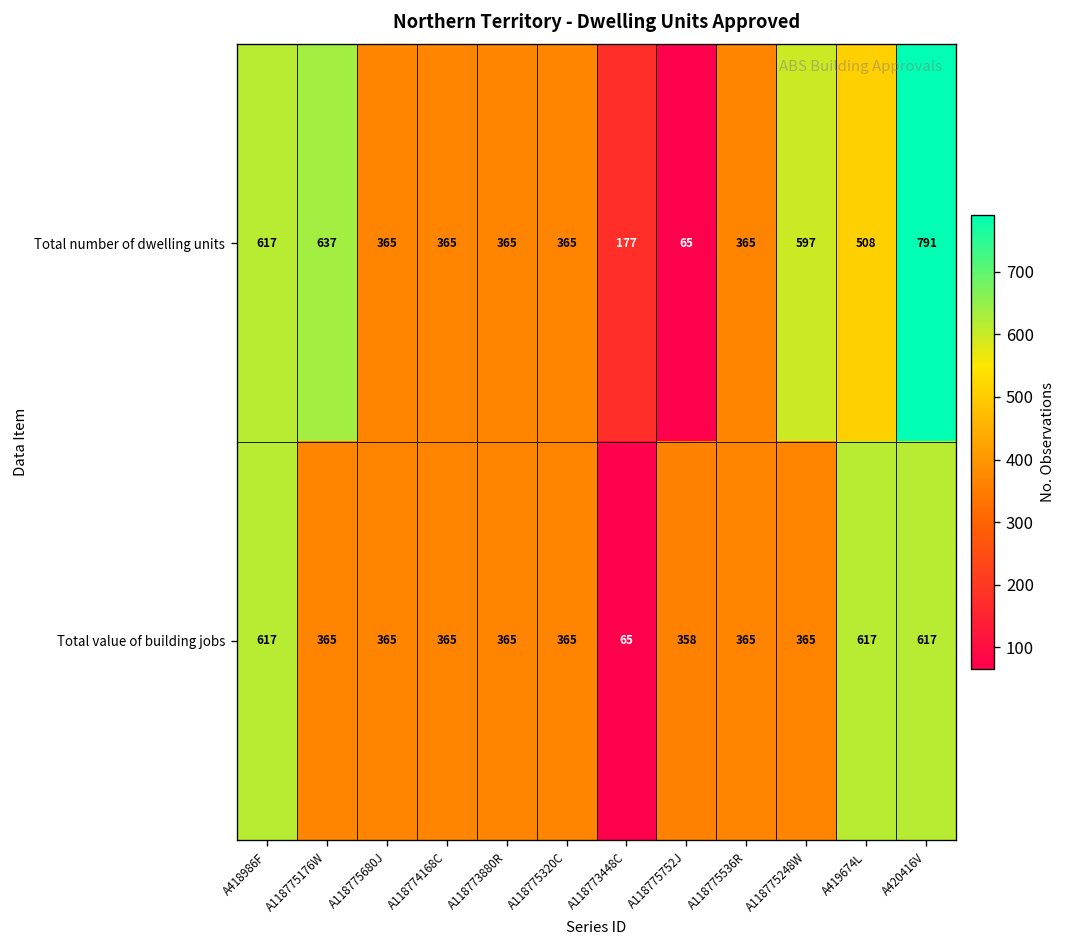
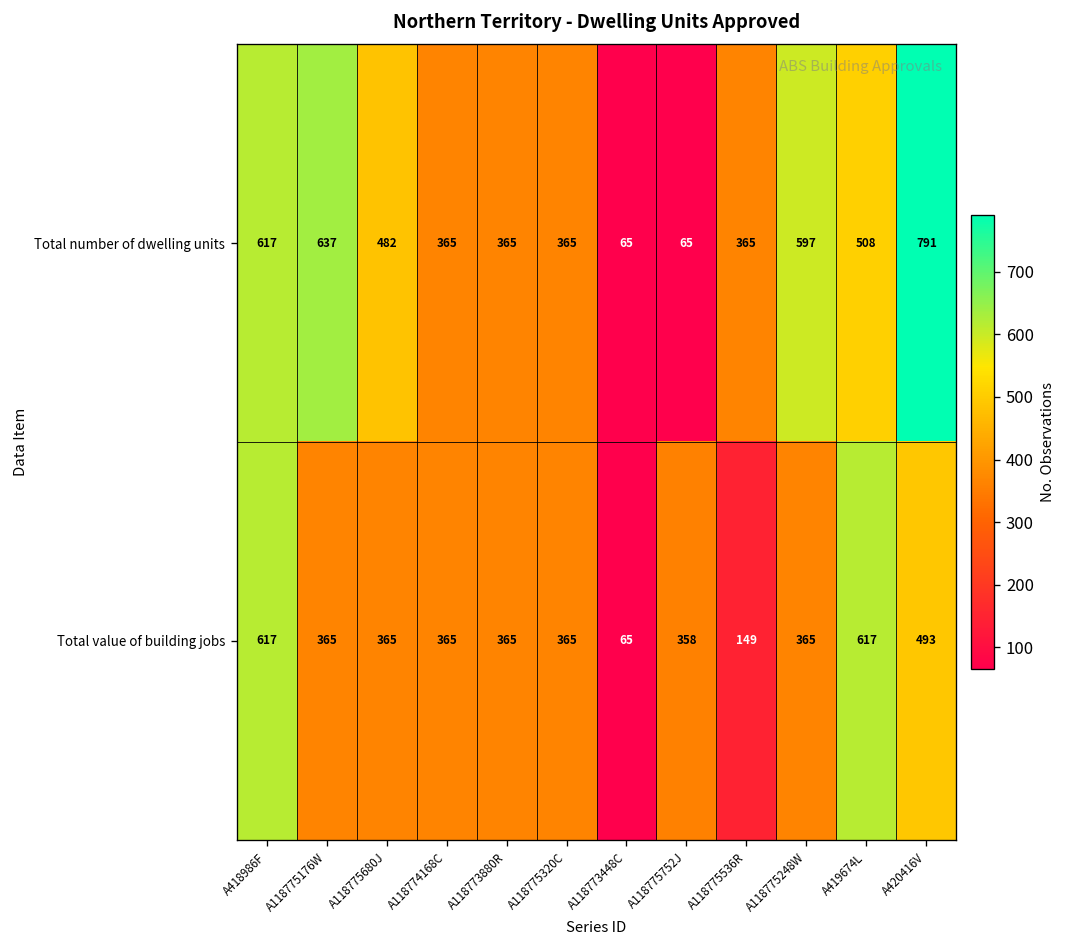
Total number of dwelling units, A118775680J: 365 -> 482
Total number of dwelling units, A118773448C: 177 -> 65
Total value of building jobs, A118775536R: 365 -> 149
Total value of building jobs, A420416V: 617 -> 493
